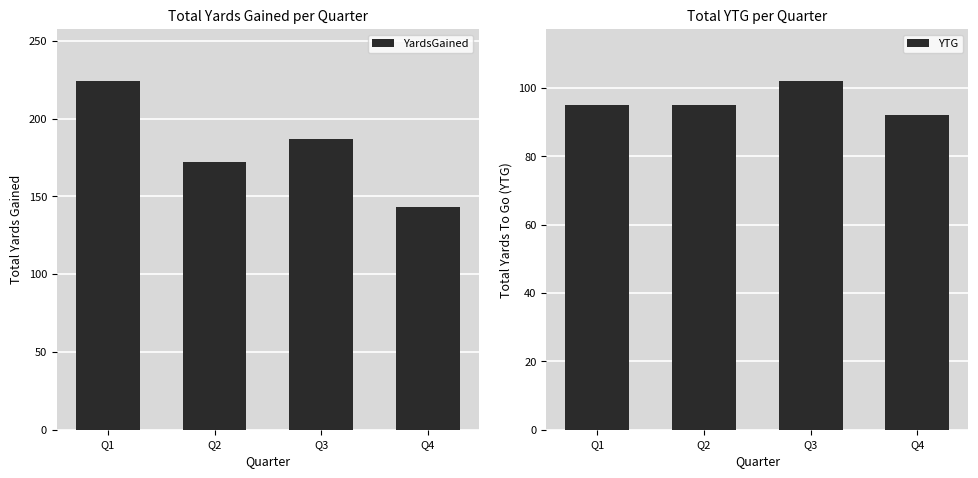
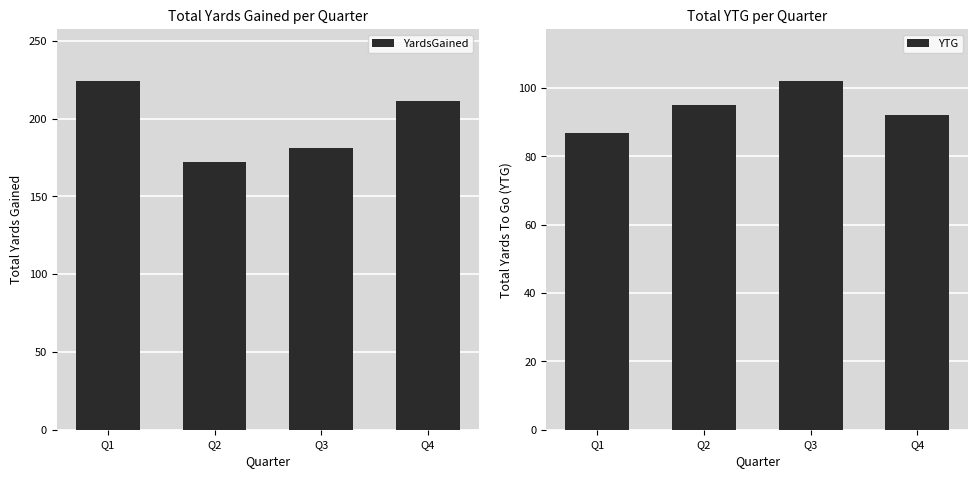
Total Yards Gained per Quarter, Q3: 187 -> 181
Total Yards Gained per Quarter, Q4: 143 -> 211
Total YTG per Quarter, Q1: 95 -> 87
